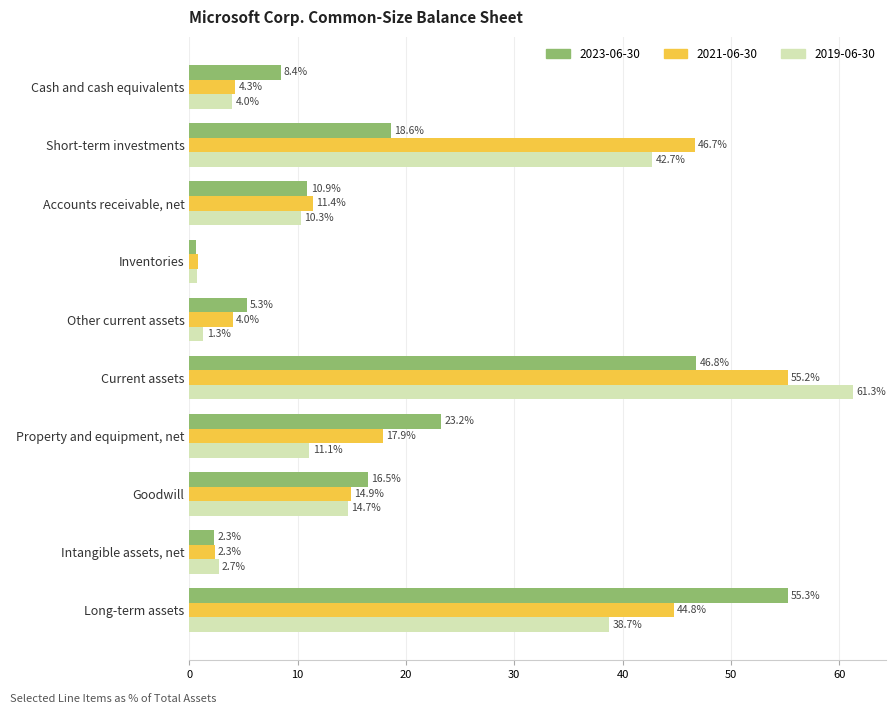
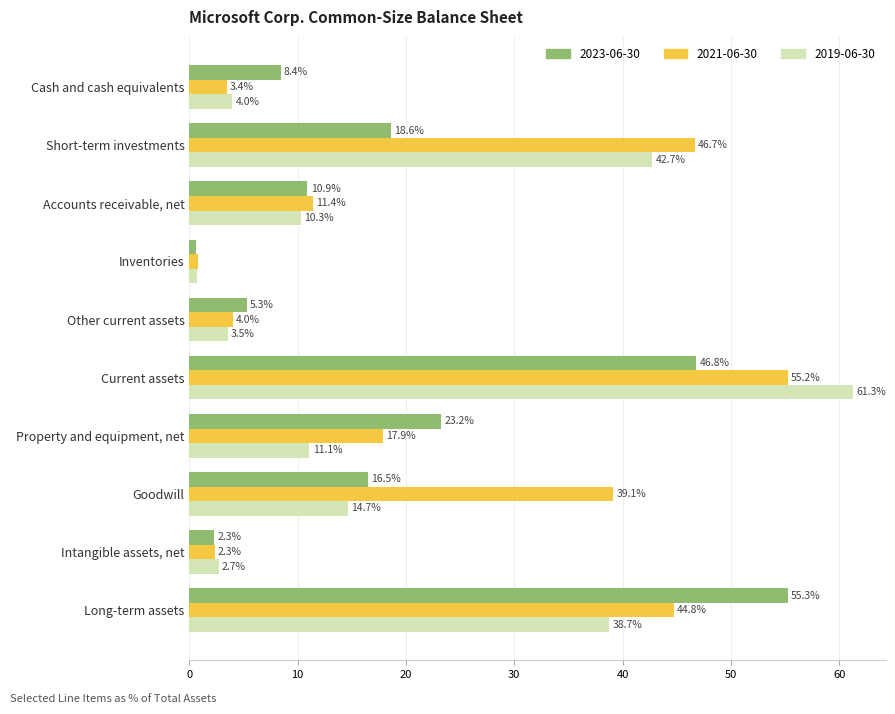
2021-06-30, Cash and cash equivalents: 4.3% -> 3.4%
2019-06-30, Other current assets: 1.3% -> 3.5%
2021-06-30, Goodwill: 14.9% -> 39.1%
